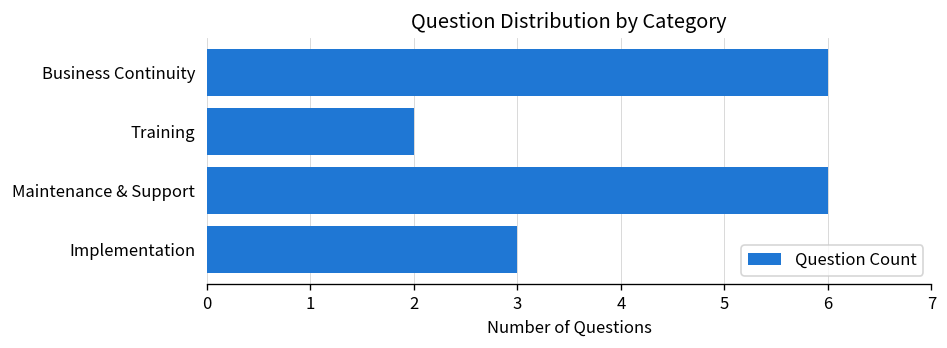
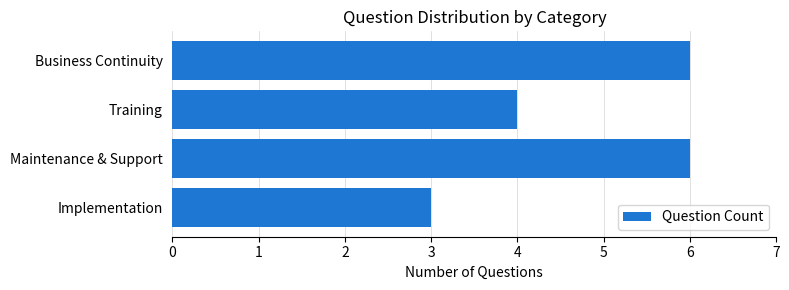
Training: 2 -> 4
